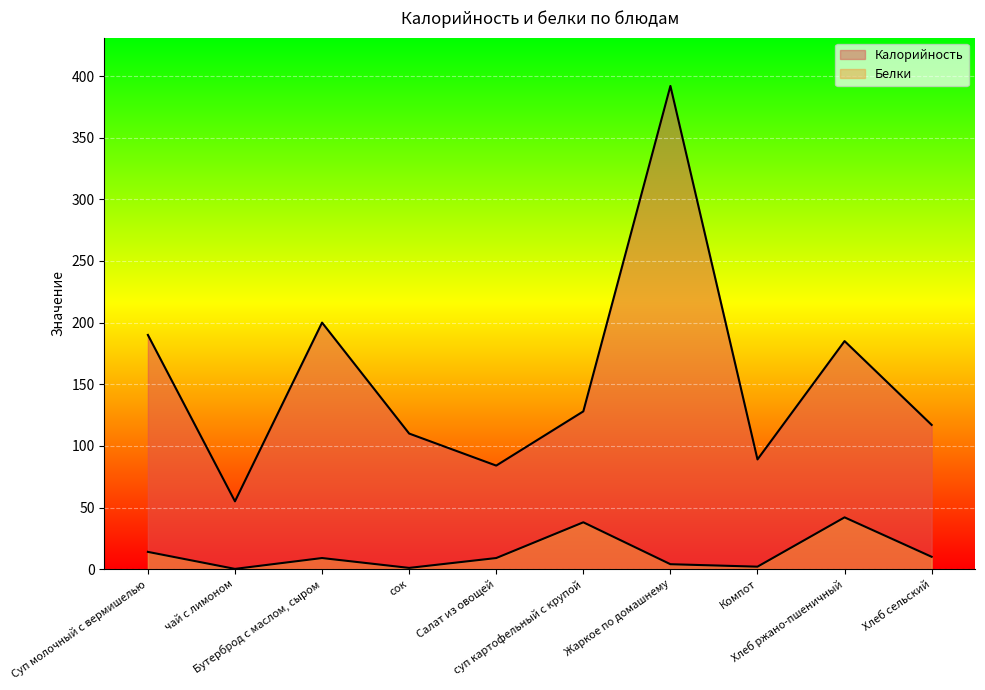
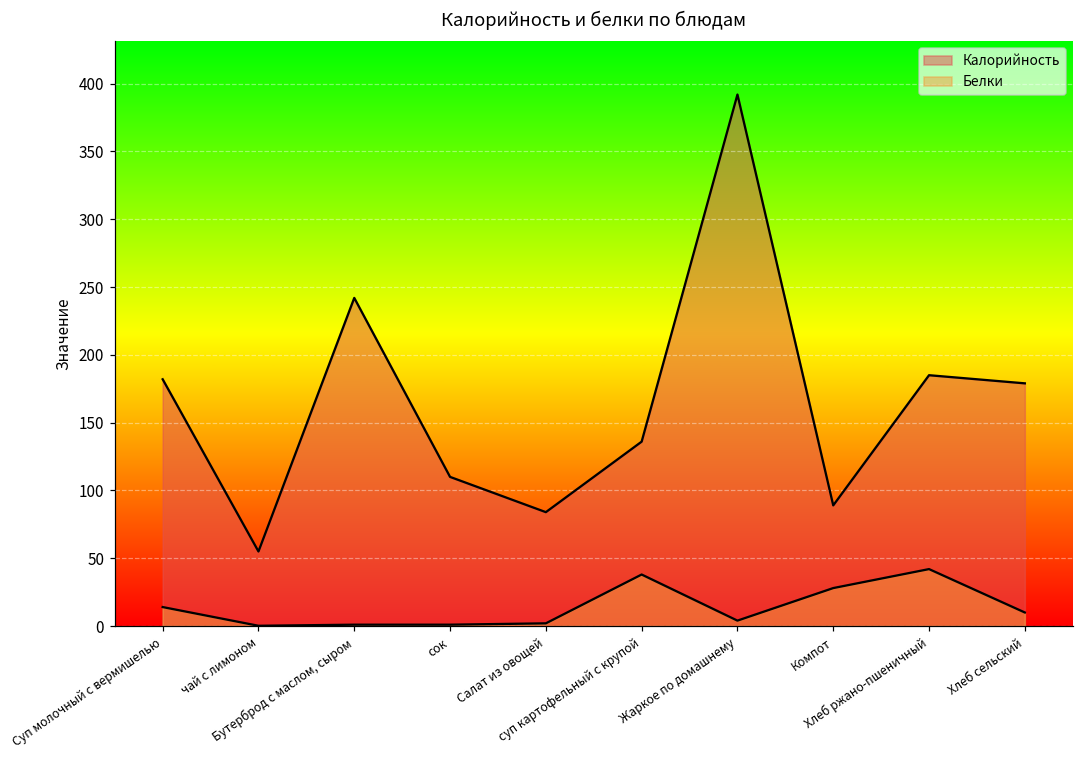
Калорийность, Суп молочный с вермишелью: 190 -> 182
Калорийность, Бутерброд с маслом, сыром: 200 -> 242
Белки, Бутерброд с маслом, сыром: 9 -> 1
Белки, Салат из овощей: 9 -> 2
Калорийность, суп картофельный с крупой: 128 -> 136
Белки, Компот: 2 -> 28
Калорийность, Хлеб сельский: 117 -> 179
